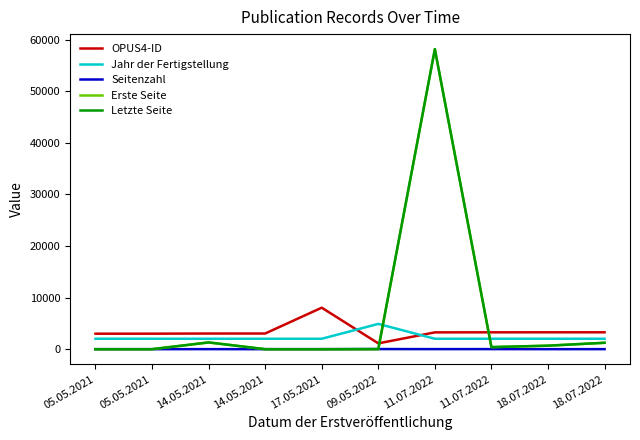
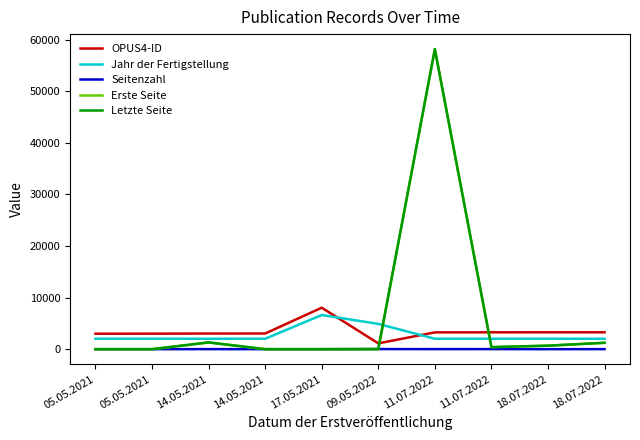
Jahr der Fertigstellung, 17.05.2021: 2000 -> 7000
